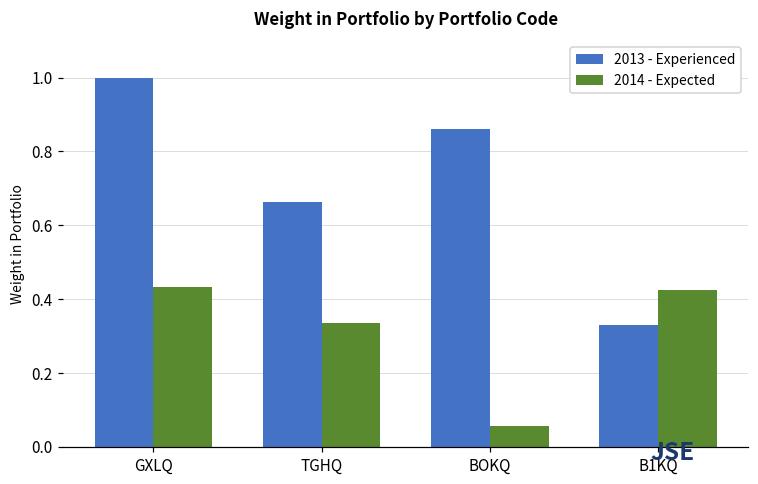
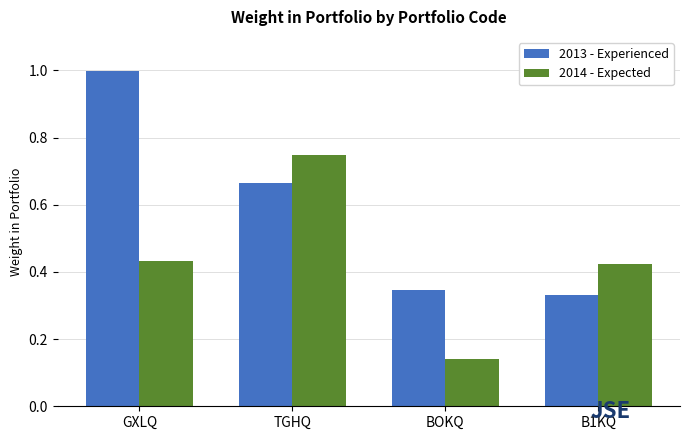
2014 - Expected, TGHQ: 0.34 -> 0.75
2013 - Experienced, BOKQ: 0.86 -> 0.35
2014 - Expected, BOKQ: 0.06 -> 0.14
